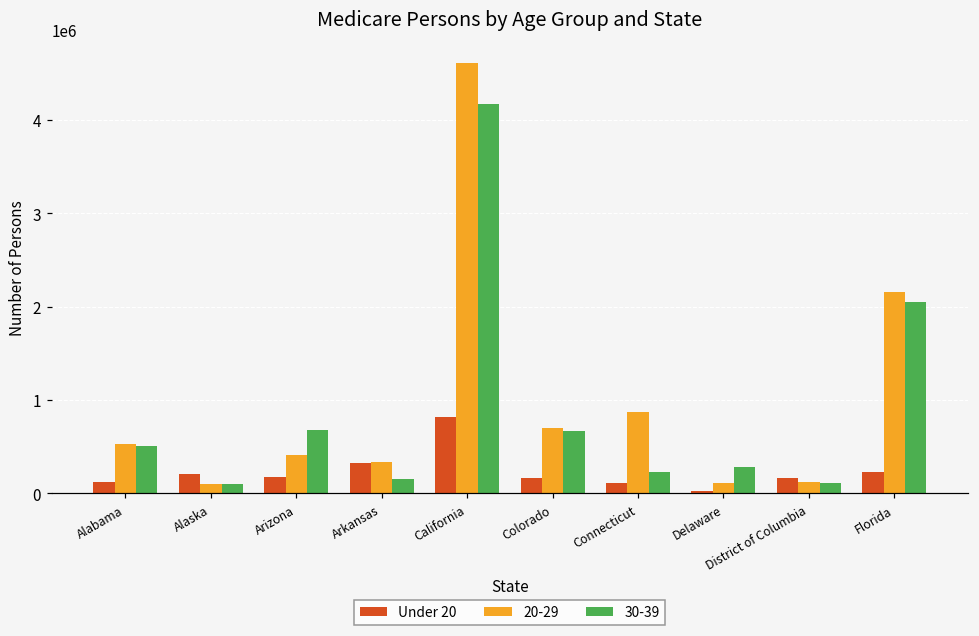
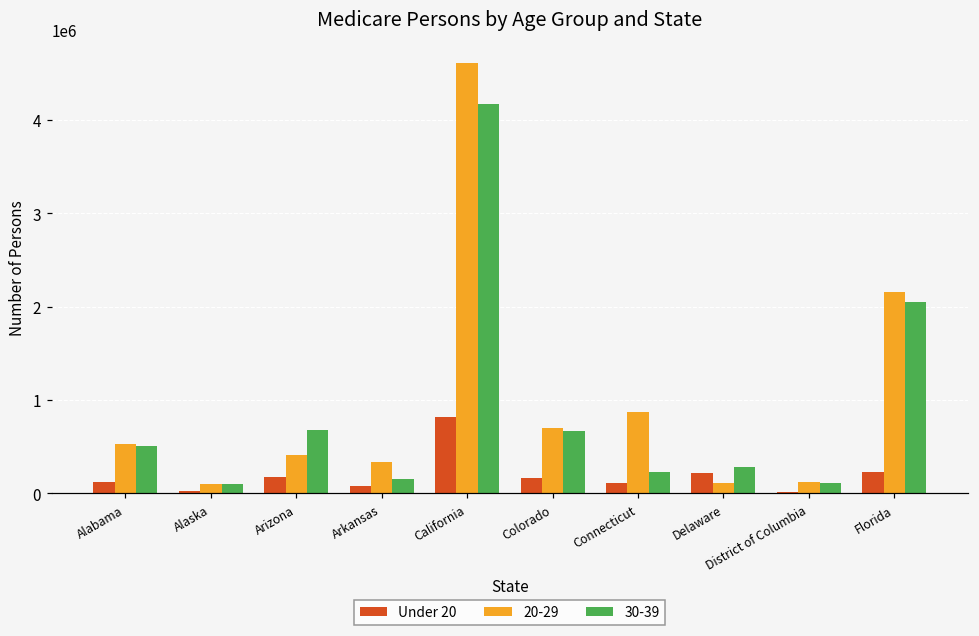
Under 20, Alaska: 200000 -> 0
Under 20, Arkansas: 300000 -> 100000
Under 20, Delaware: 0 -> 200000
Under 20, District of Columbia: 200000 -> 0
